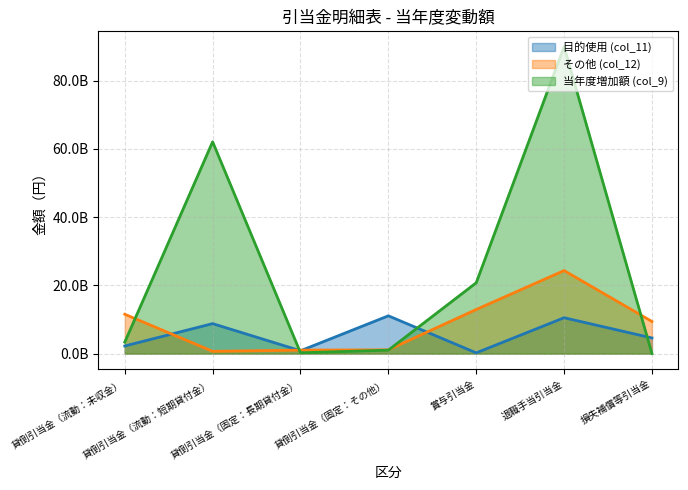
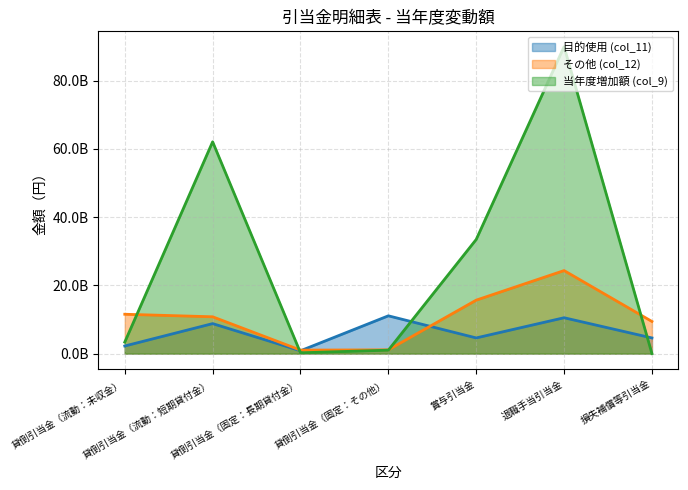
その他 (col_12), 貸倒引当金（流動：短期貸付金）: 1000000000 -> 11000000000
目的使用 (col_11), 賞与引当金: 0 -> 5000000000
その他 (col_12), 賞与引当金: 13000000000 -> 16000000000
当年度増加額 (col_9), 賞与引当金: 21000000000 -> 33000000000
